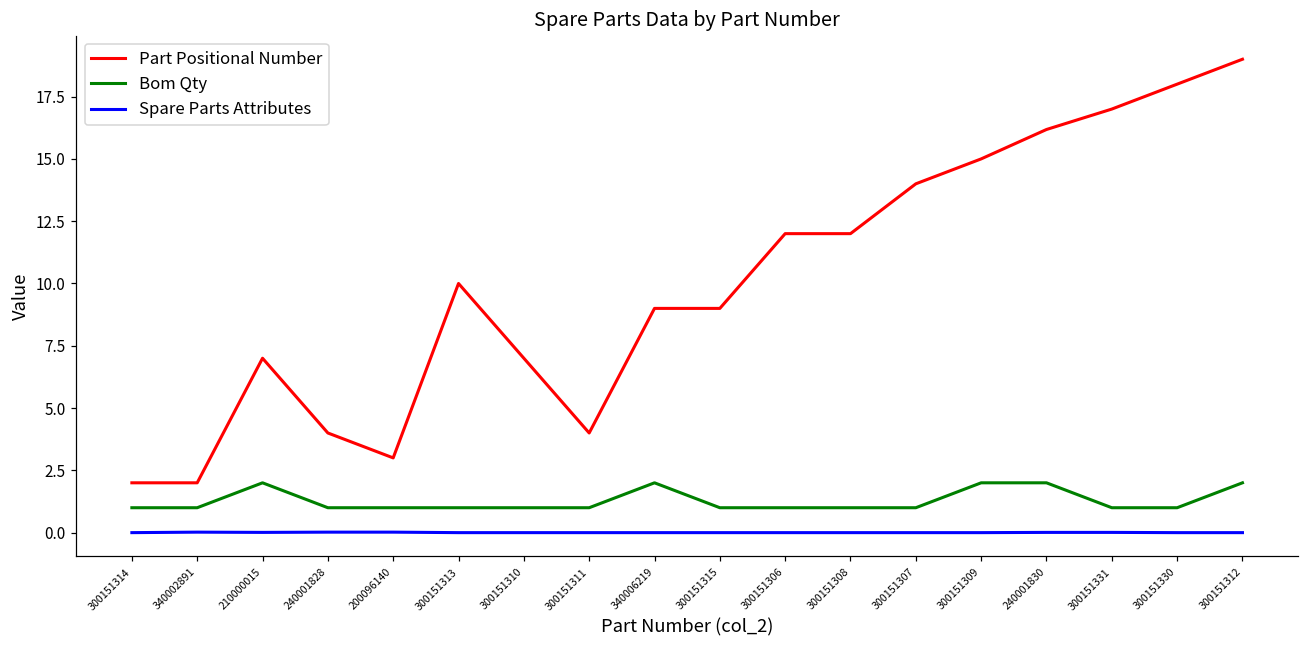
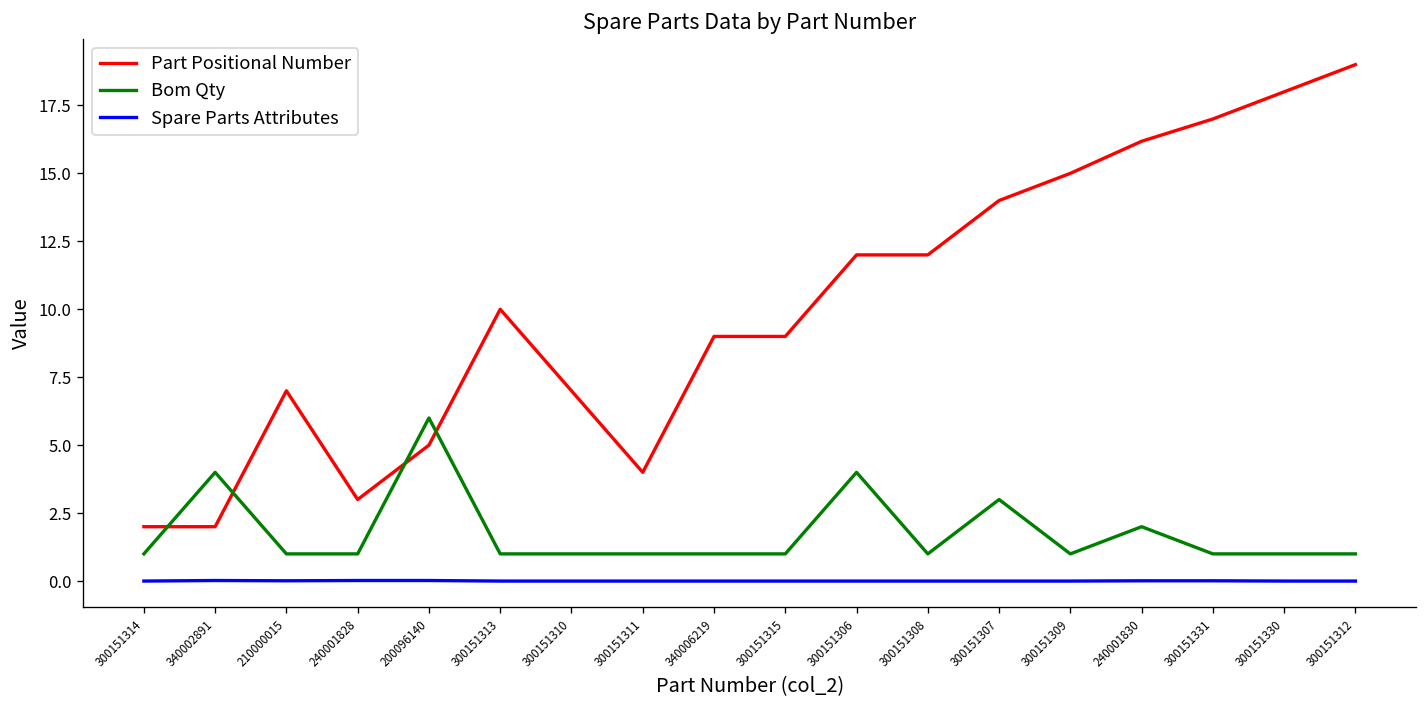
Bom Qty, 340002891: 1 -> 4
Bom Qty, 210000015: 2 -> 1
Part Positional Number, 240001828: 4 -> 3
Part Positional Number, 200096140: 3 -> 5
Bom Qty, 200096140: 1 -> 6
Bom Qty, 340006219: 2 -> 1
Bom Qty, 300151306: 1 -> 4
Bom Qty, 300151307: 1 -> 3
Bom Qty, 300151309: 2 -> 1
Bom Qty, 300151312: 2 -> 1
